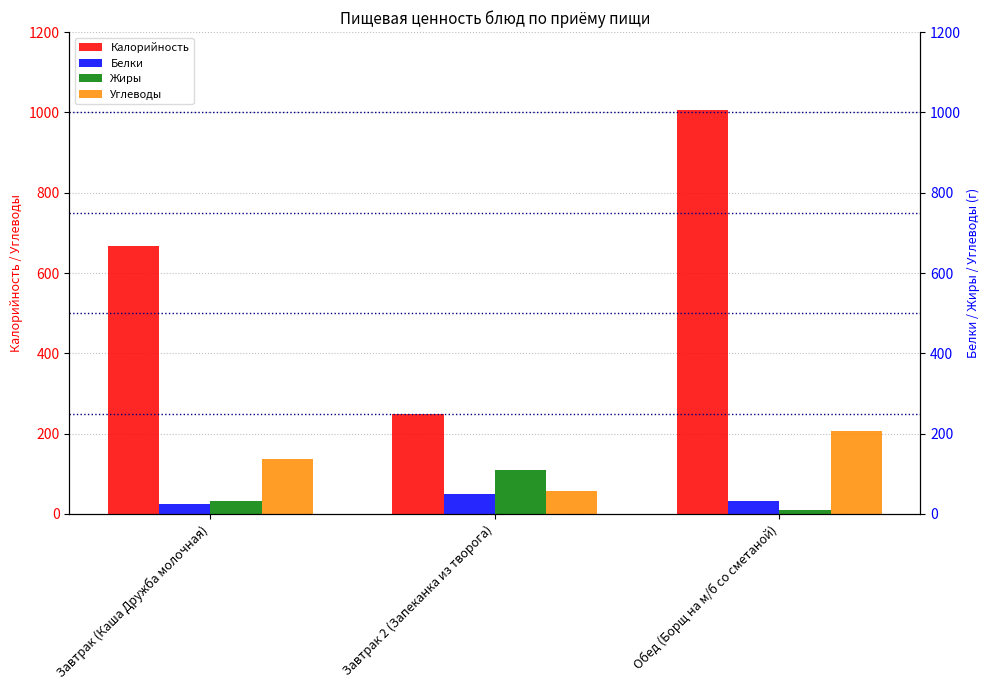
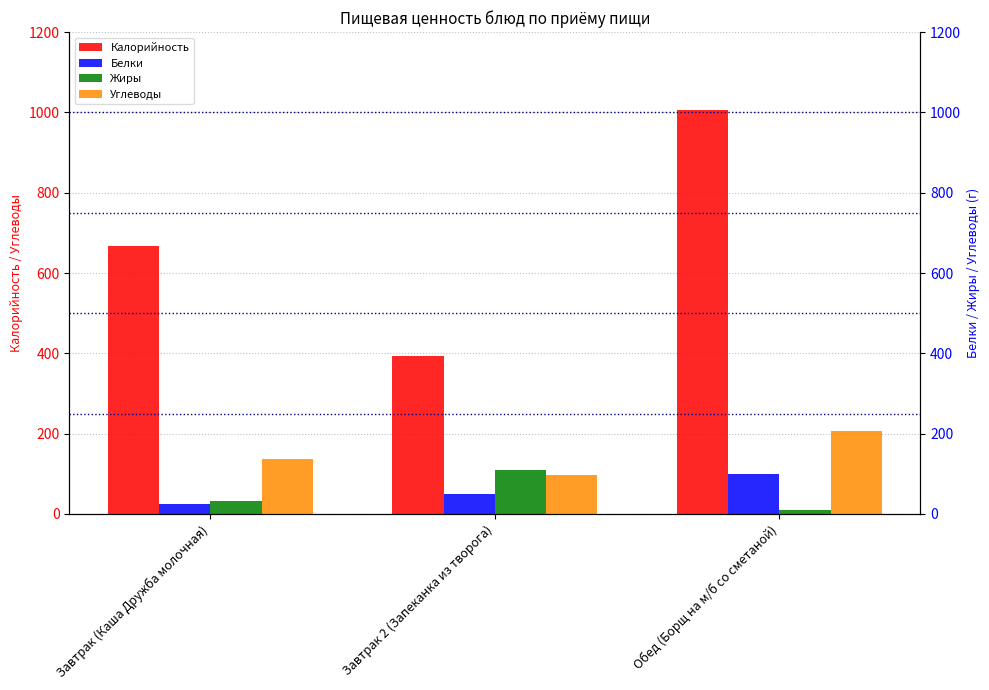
Калорийность, Завтрак 2 (Запеканка из творога): 250 -> 390
Углеводы, Завтрак 2 (Запеканка из творога): 60 -> 100
Белки, Обед (Борщ на м/б со сметаной): 30 -> 100
